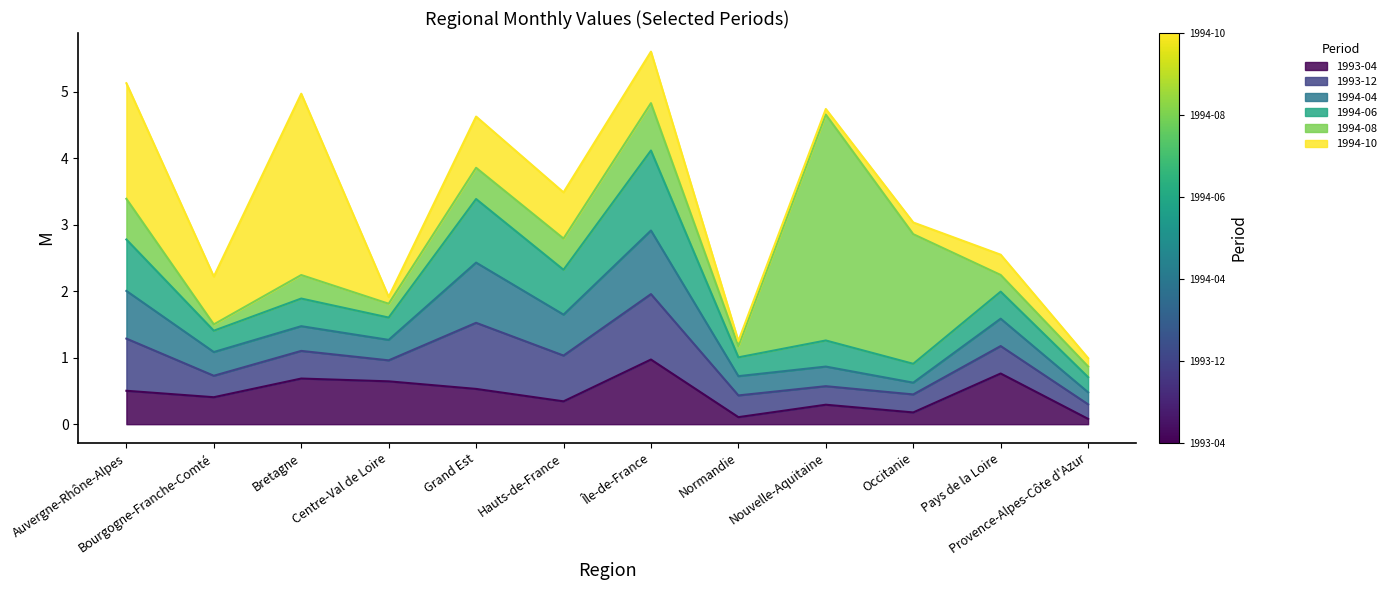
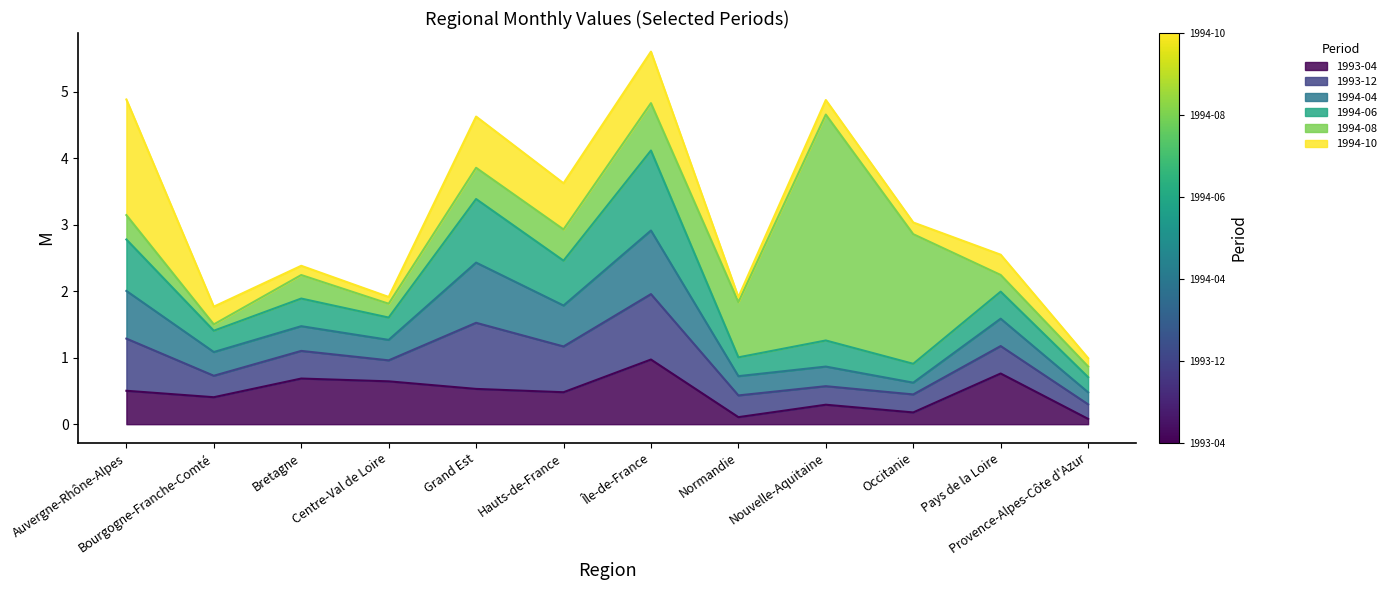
1994-08, Auvergne-Rhône-Alpes: 0.6 -> 0.4
1994-10, Bourgogne-Franche-Comté: 0.7 -> 0.3
1994-10, Bretagne: 2.7 -> 0.1
1993-04, Hauts-de-France: 0.3 -> 0.5
1994-08, Normandie: 0.2 -> 0.8
1994-10, Nouvelle-Aquitaine: 0.1 -> 0.2
